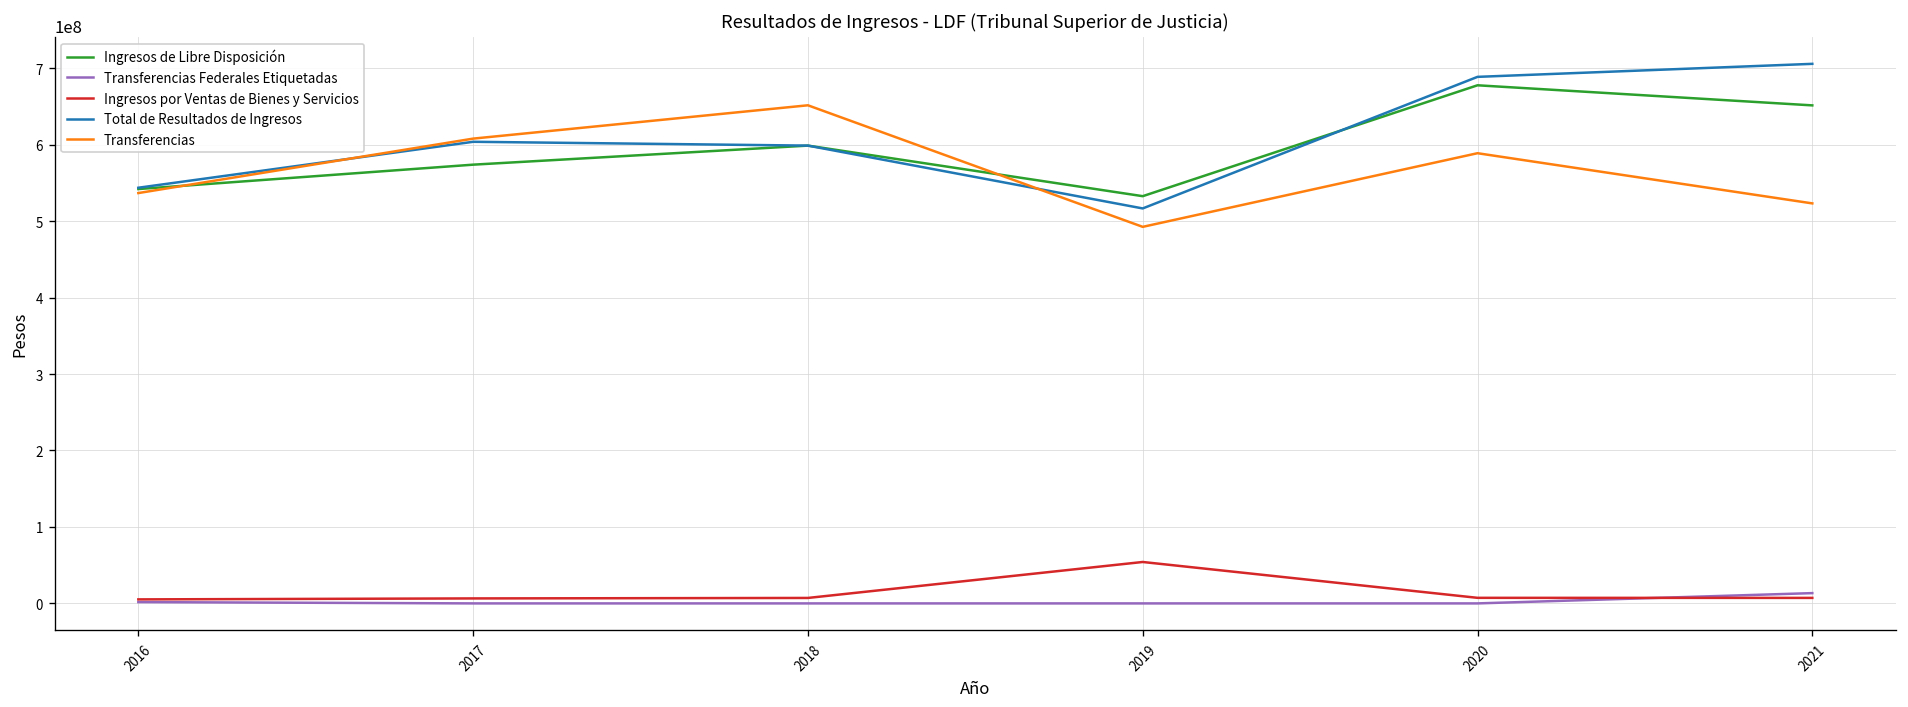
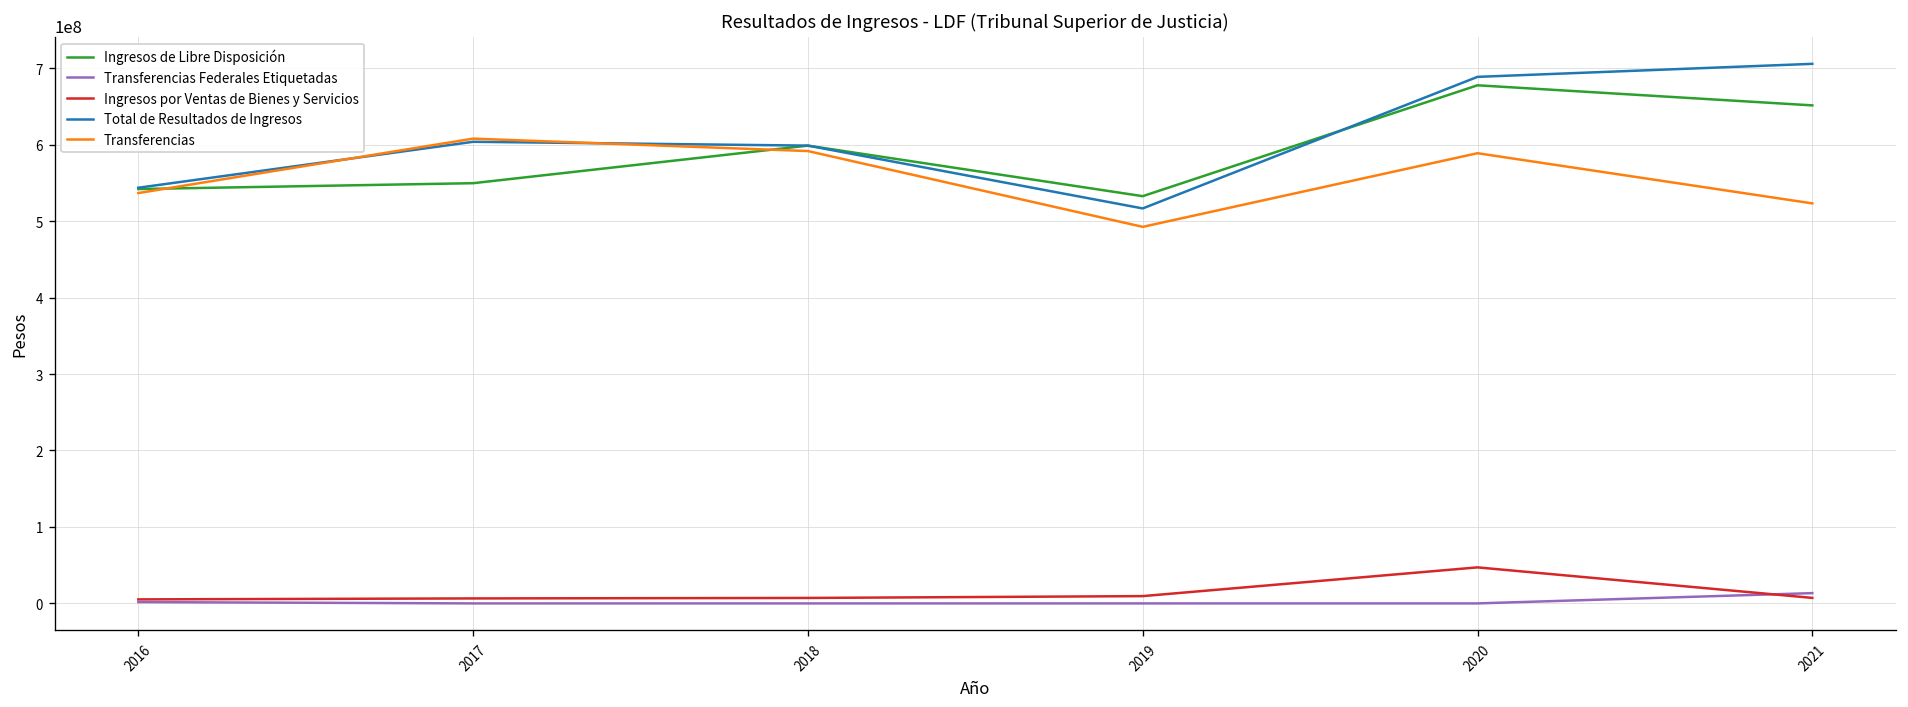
Ingresos de Libre Disposición, 2017: 570000000 -> 550000000
Transferencias, 2018: 650000000 -> 590000000
Ingresos por Ventas de Bienes y Servicios, 2019: 50000000 -> 10000000
Ingresos por Ventas de Bienes y Servicios, 2020: 10000000 -> 50000000
